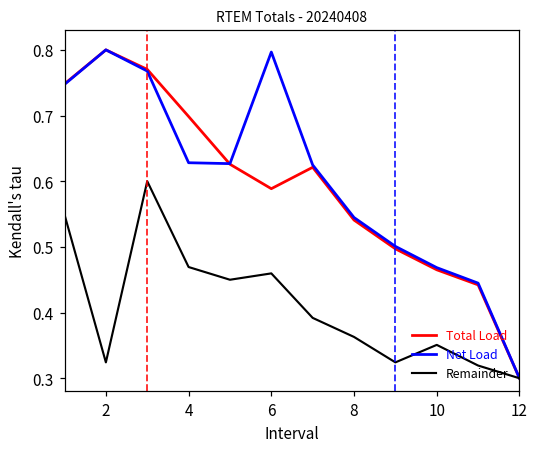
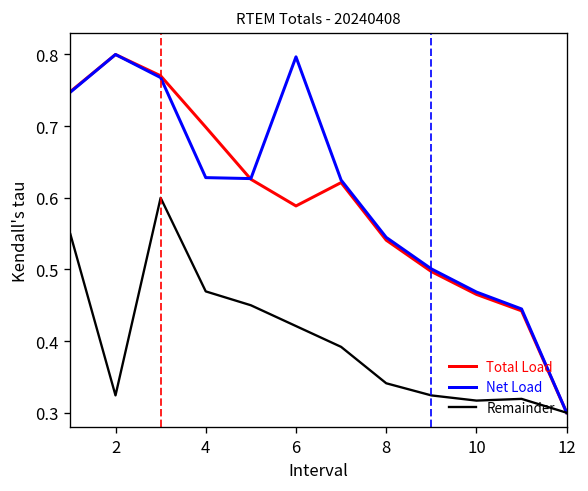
Remainder, 6: 0.46 -> 0.42
Remainder, 8: 0.36 -> 0.34
Remainder, 10: 0.35 -> 0.32
